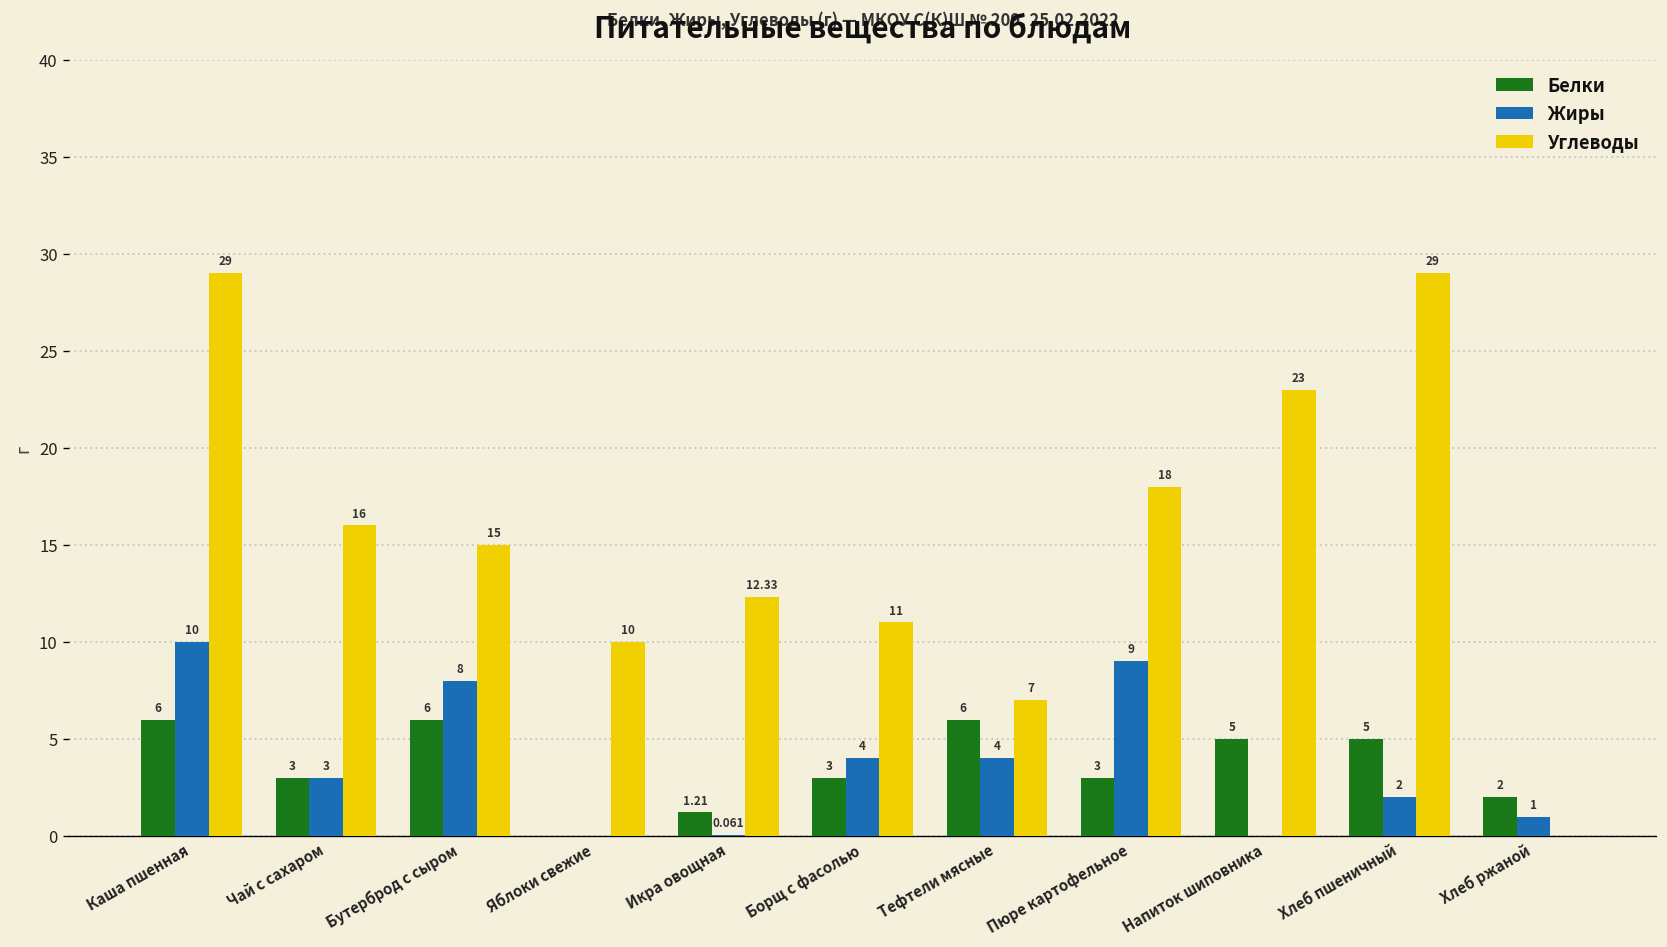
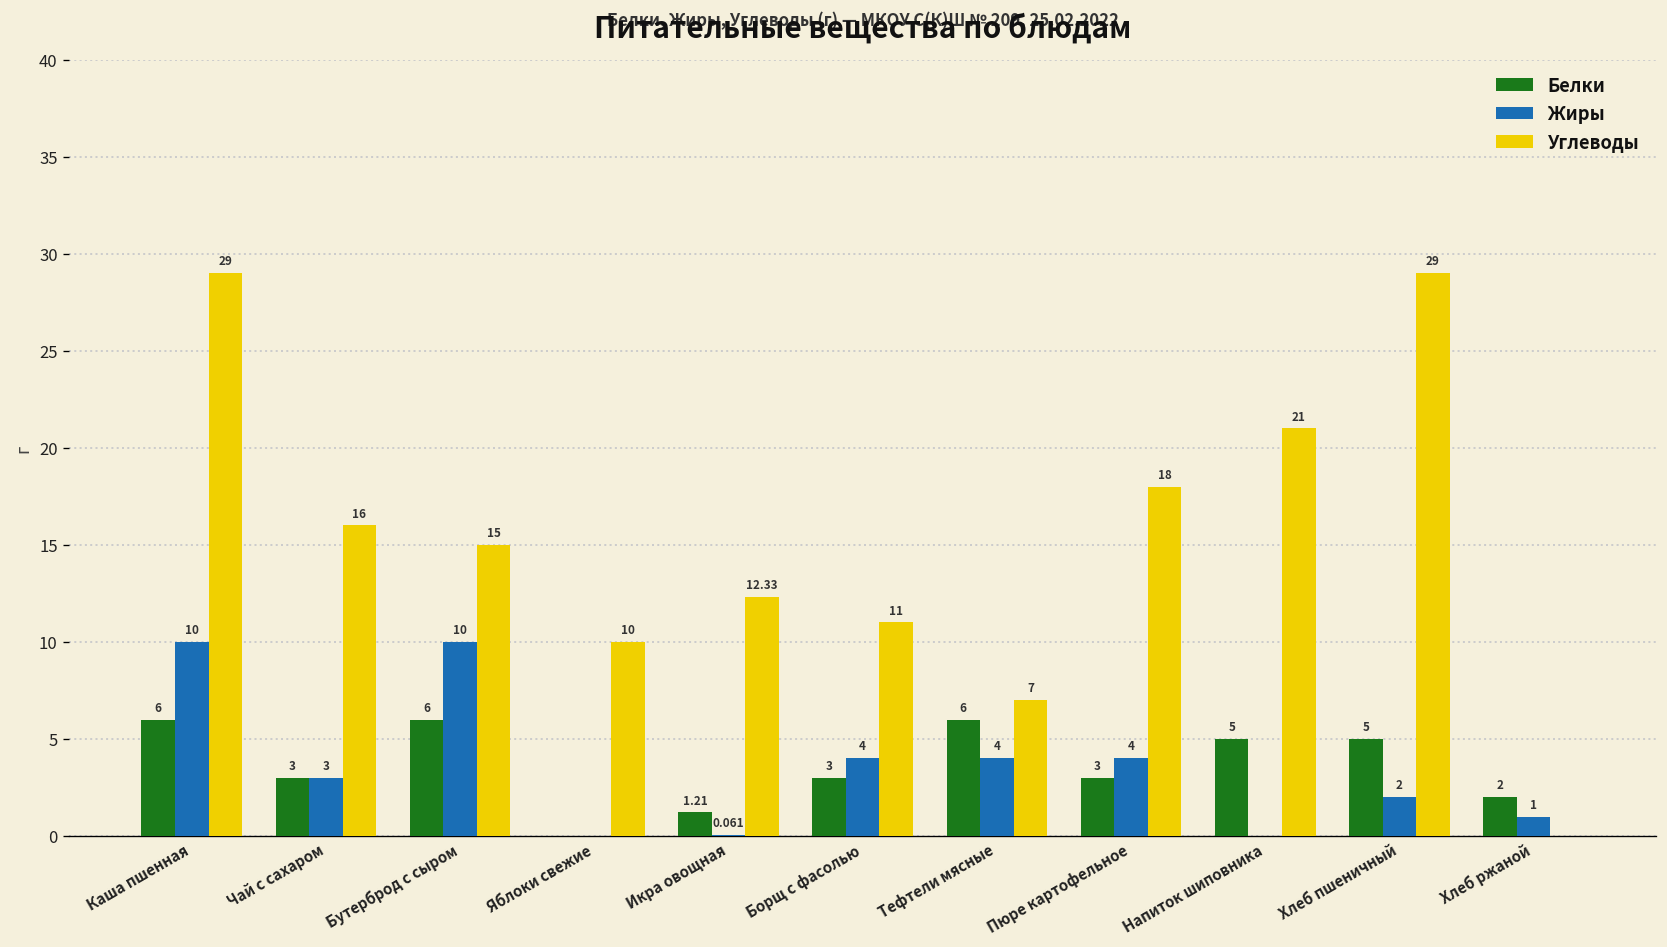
Жиры, Бутерброд с сыром: 8 -> 10
Жиры, Пюре картофельное: 9 -> 4
Углеводы, Напиток шиповника: 23 -> 21
